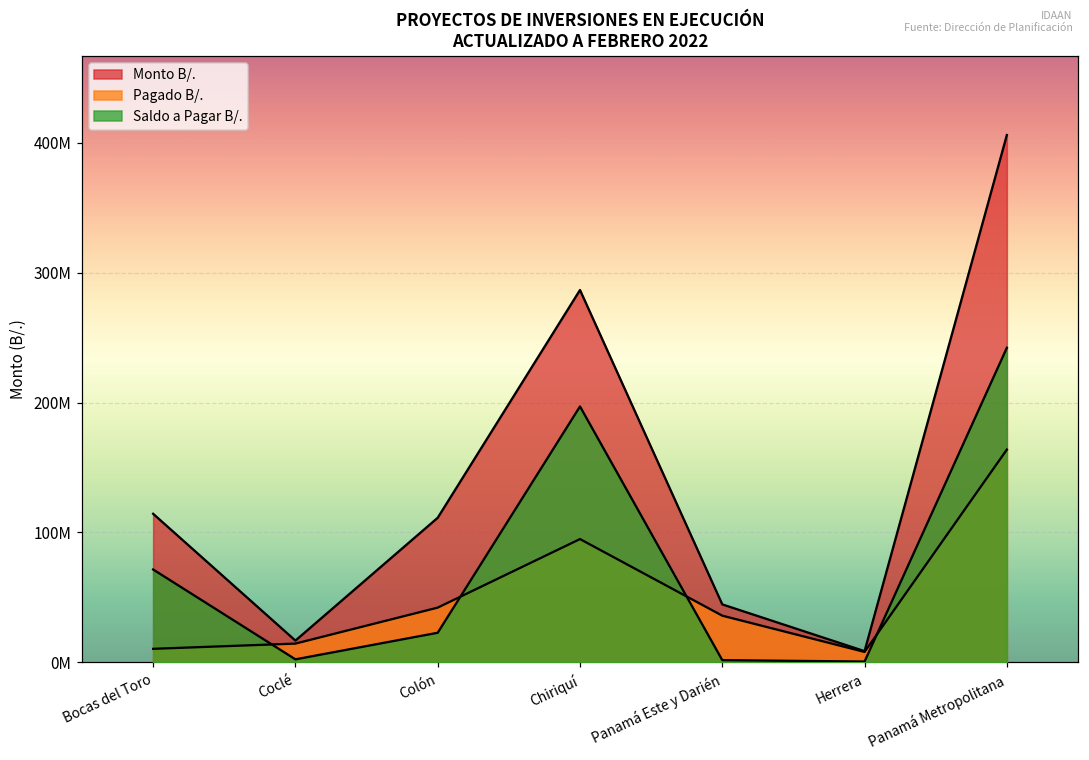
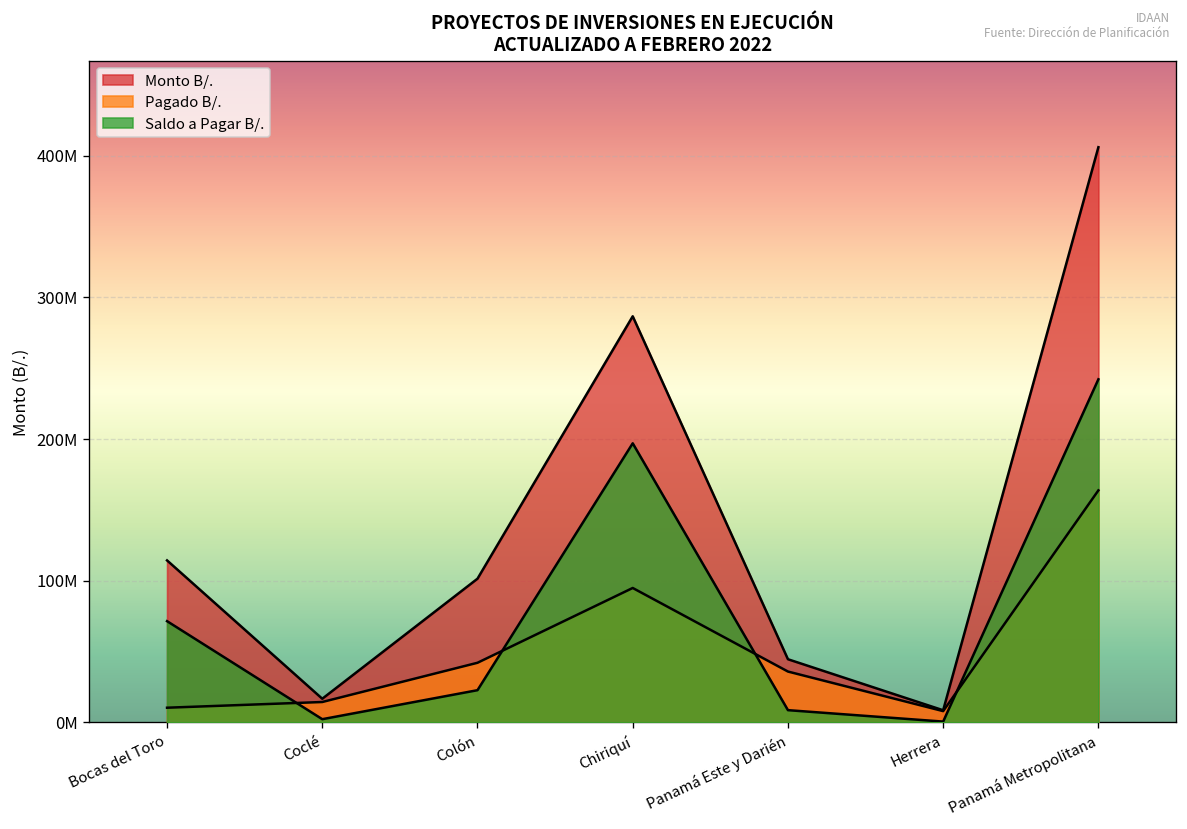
Monto B/., Colón: 111000000 -> 101000000
Saldo a Pagar B/., Panamá Este y Darién: 2000000 -> 9000000
